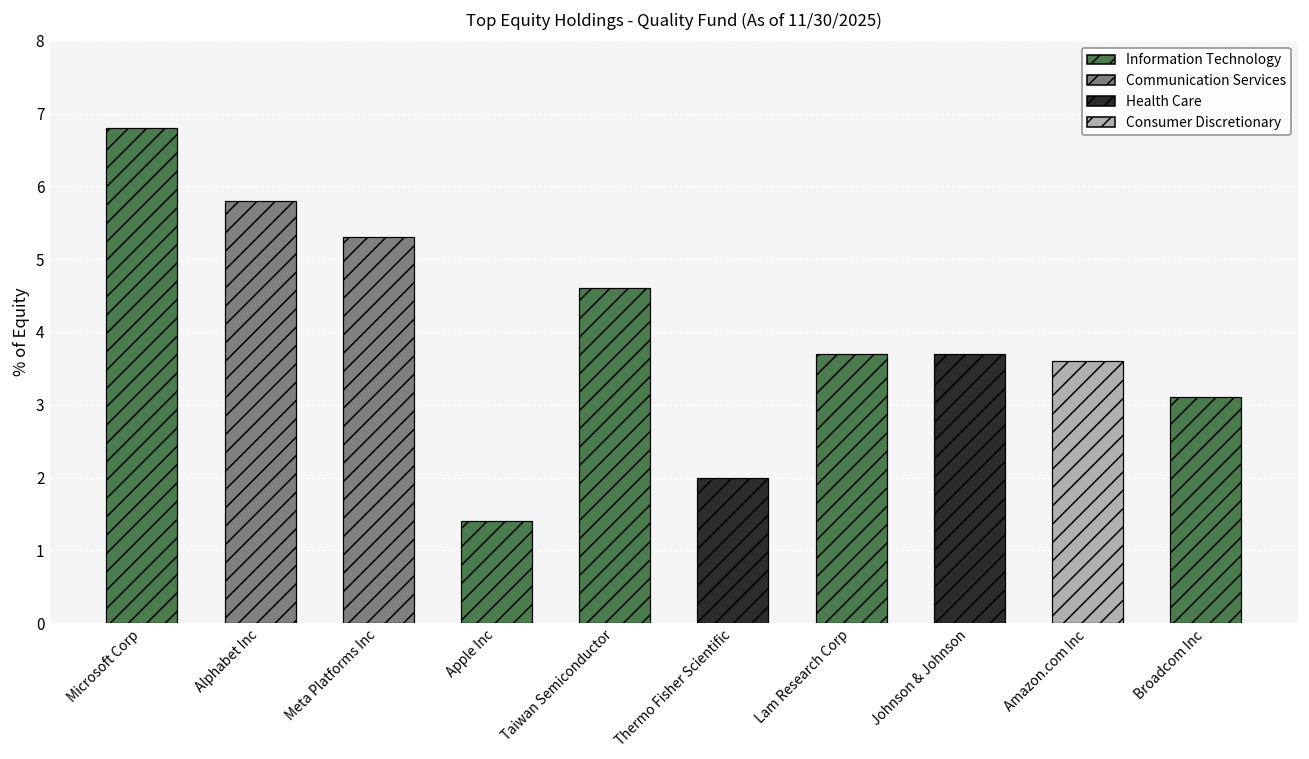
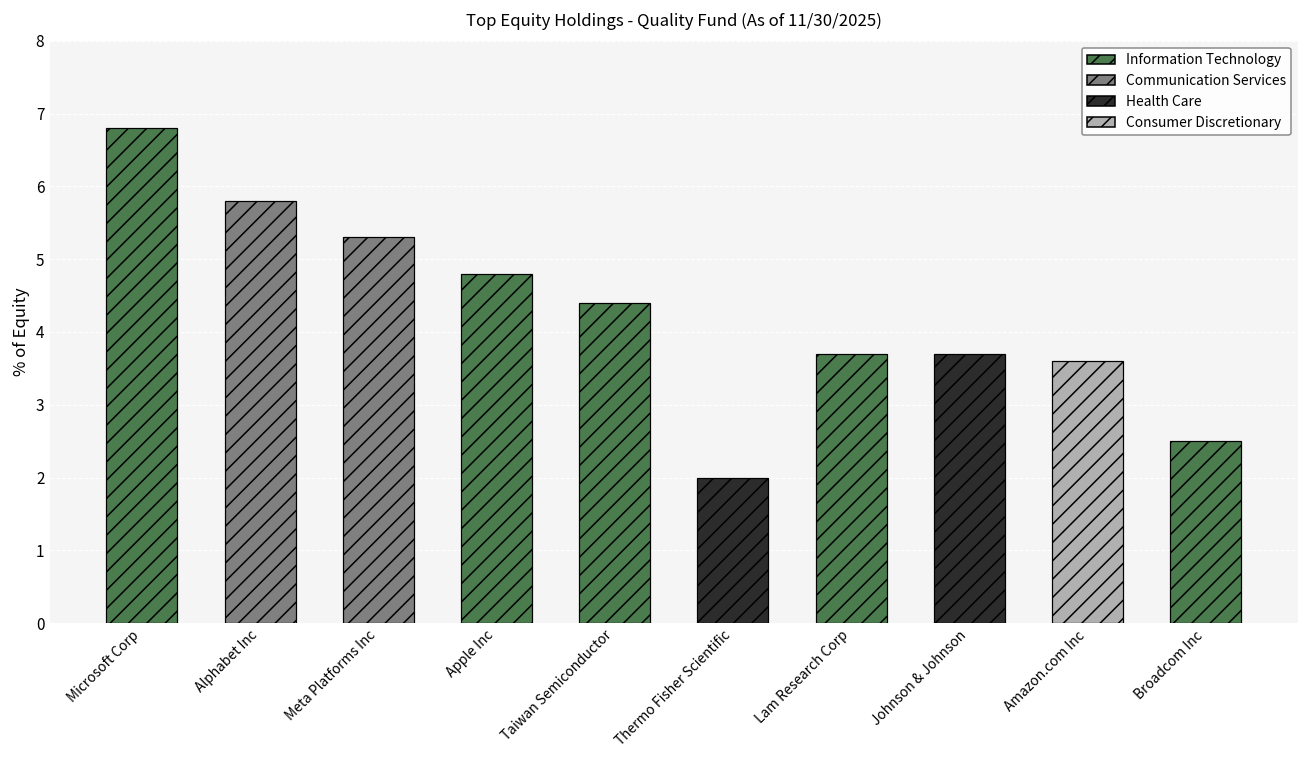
Apple Inc: 1.4 -> 4.8
Taiwan Semiconductor: 4.6 -> 4.4
Broadcom Inc: 3.1 -> 2.5
